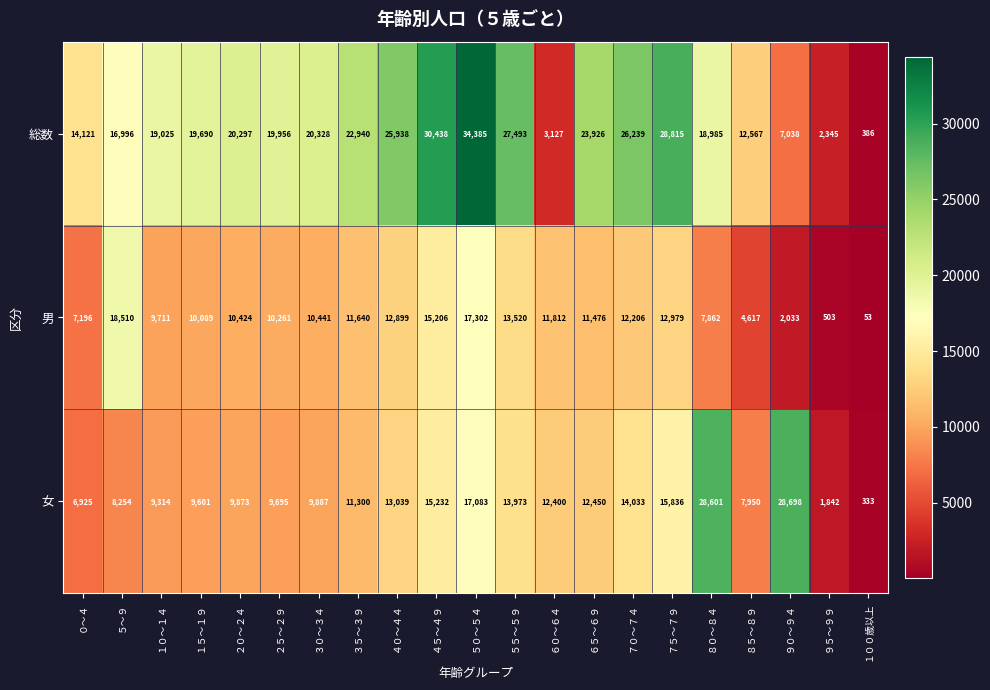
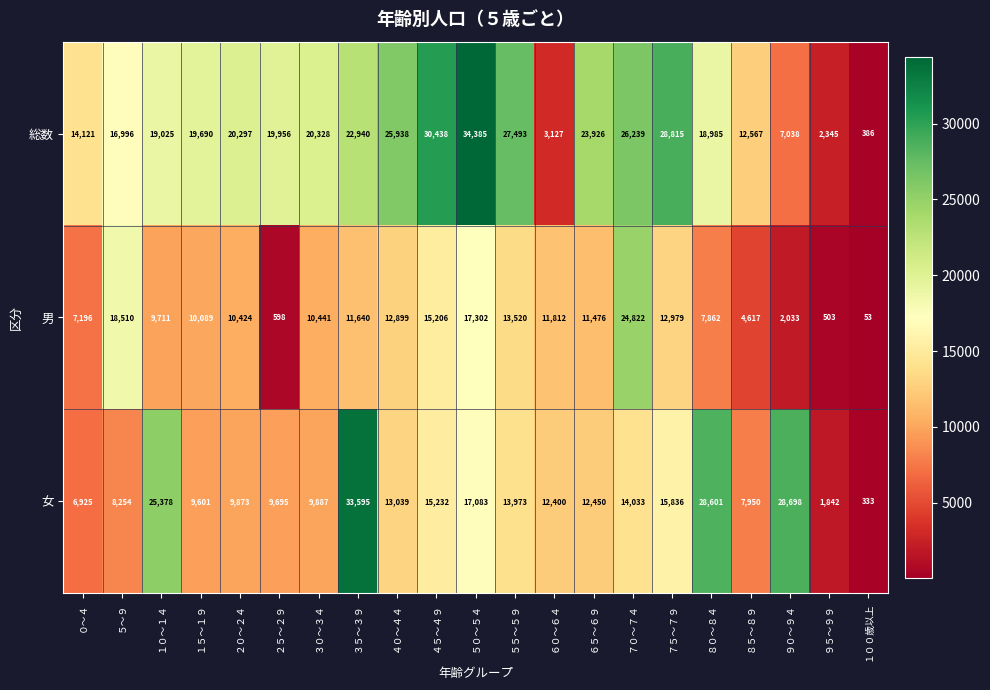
男, ２５～２９: 10,261 -> 598
男, ７０～７４: 12,206 -> 24,822
女, １０～１４: 9,314 -> 25,378
女, ３５～３９: 11,300 -> 33,595
